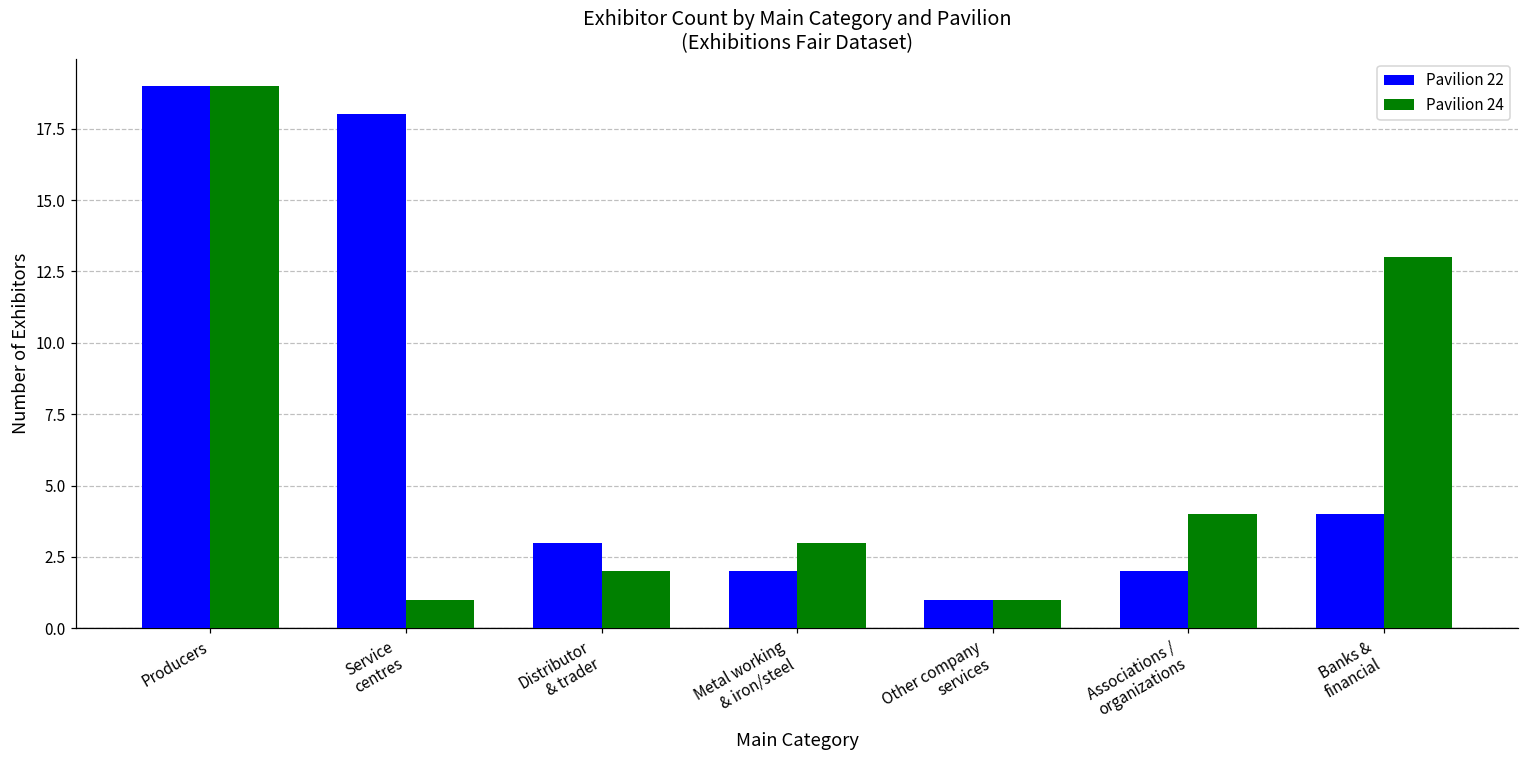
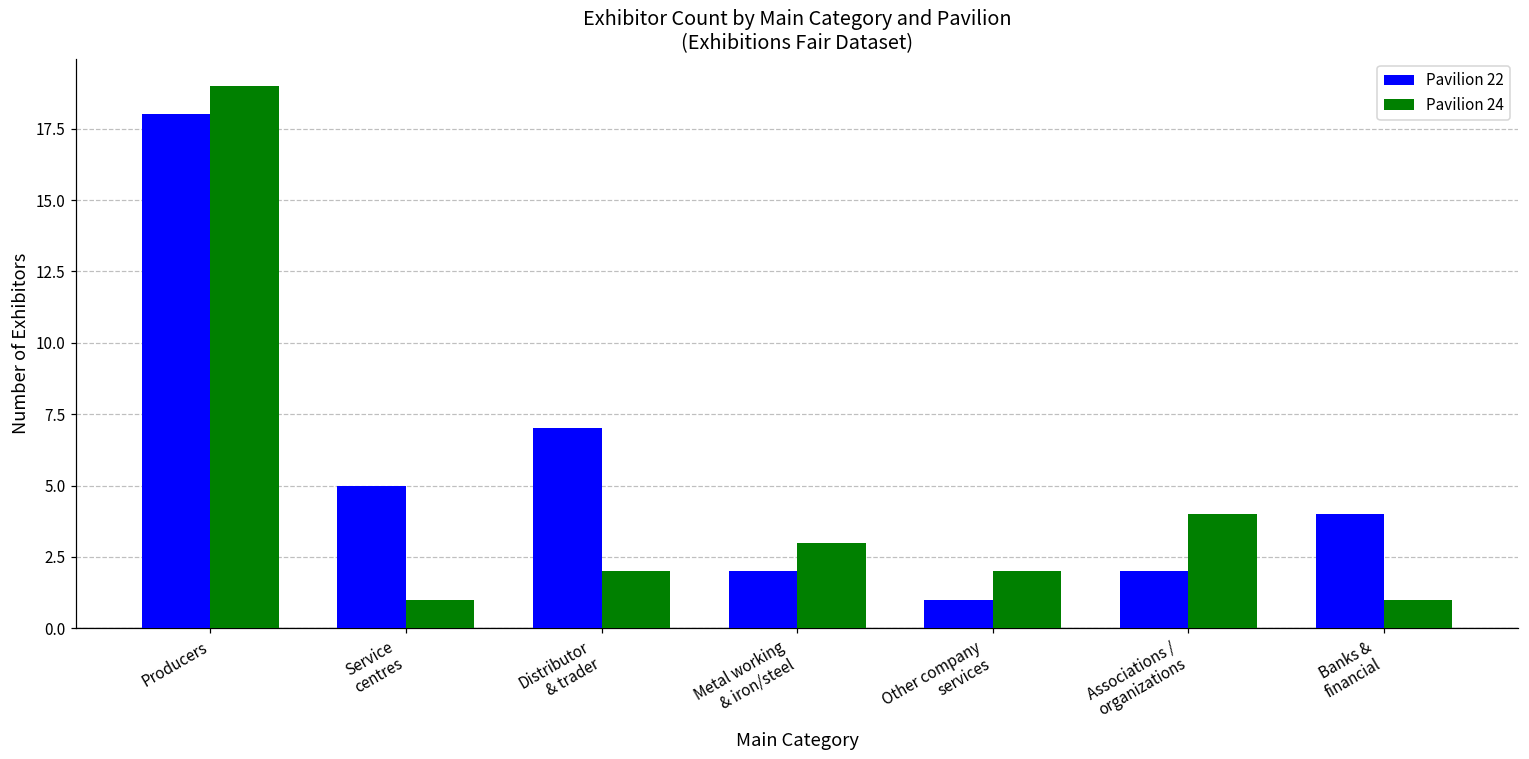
Pavilion 22, Producers: 19 -> 18
Pavilion 22, Service centres: 18 -> 5
Pavilion 22, Distributor & trader: 3 -> 7
Pavilion 24, Other company services: 1 -> 2
Pavilion 24, Banks & financial: 13 -> 1
